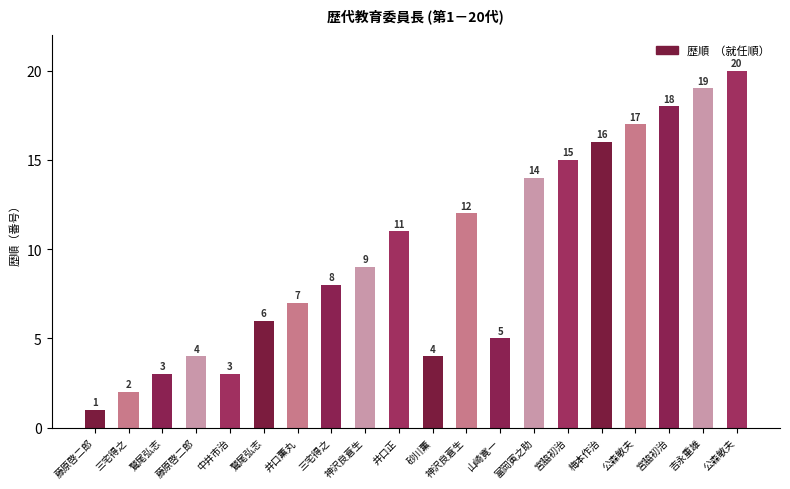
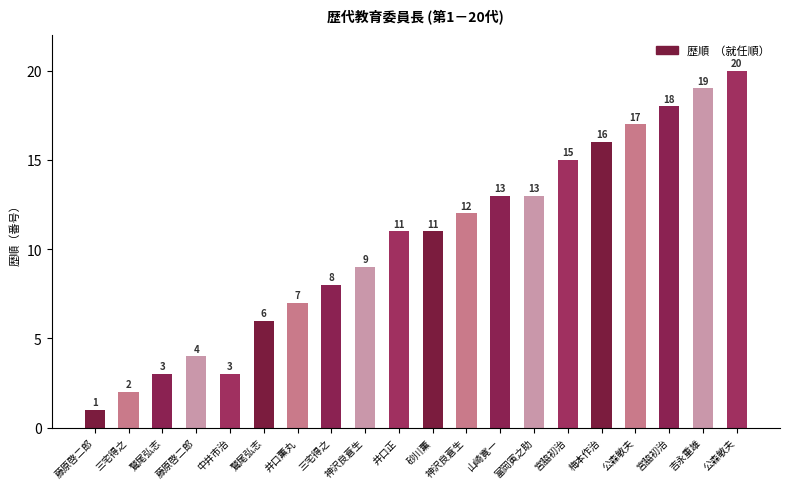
砂川薫: 4 -> 11
山崎寛一: 5 -> 13
富岡寅之助: 14 -> 13
